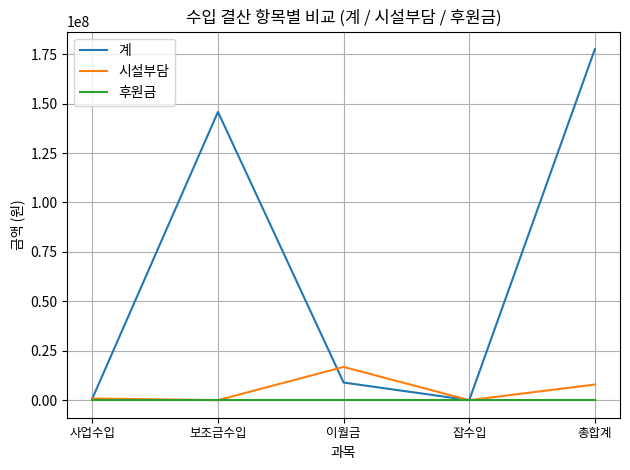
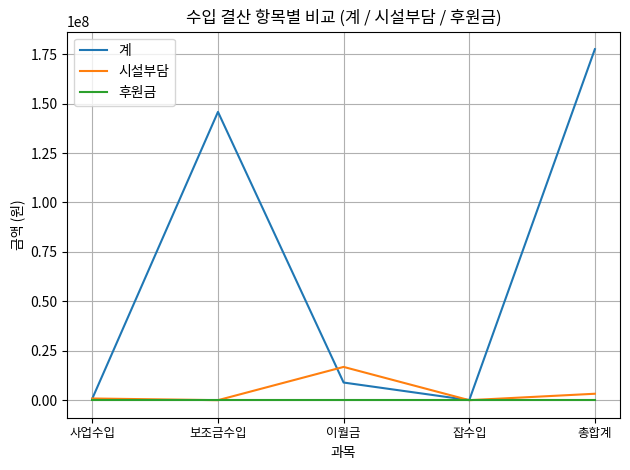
시설부담, 총합계: 8000000 -> 3000000
